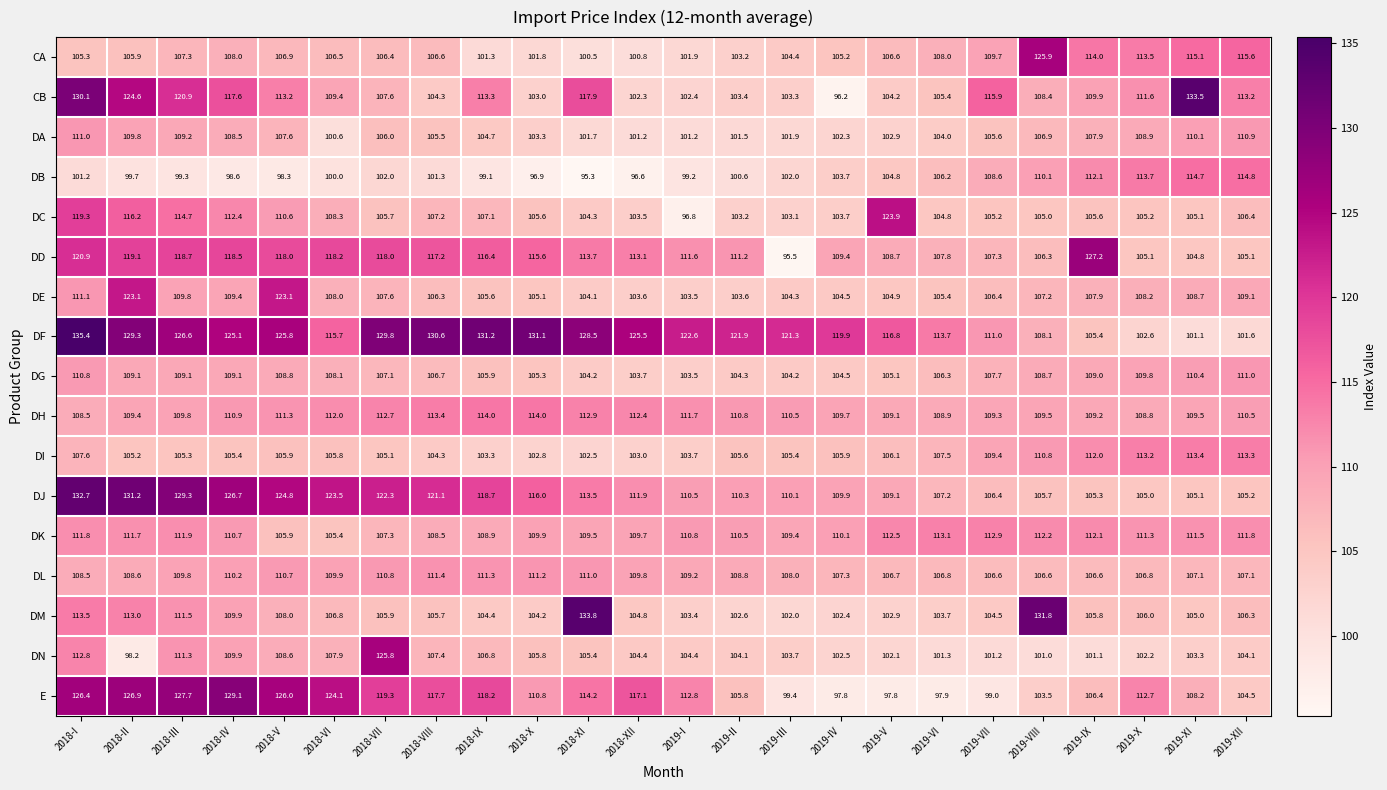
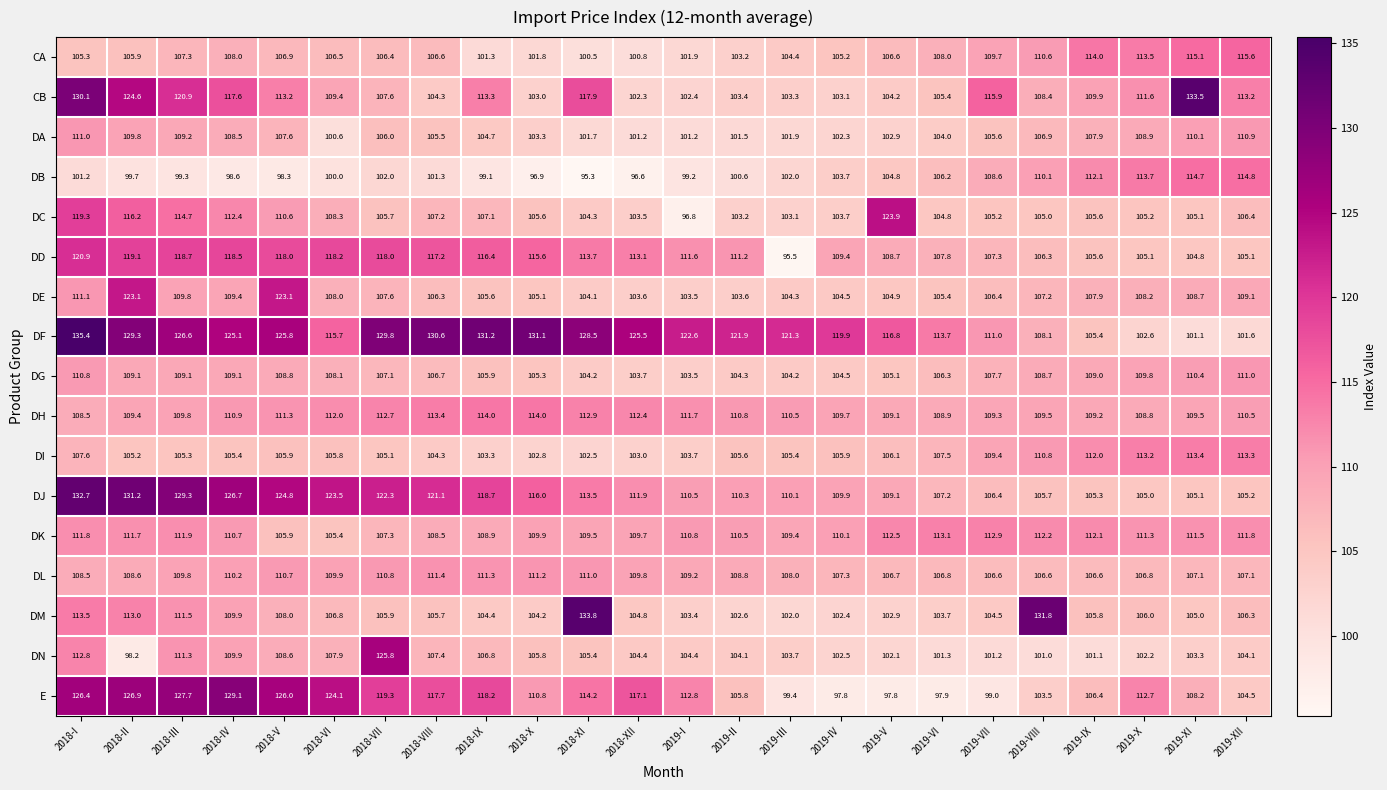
CA, 2019-VIII: 125.9 -> 110.6
CB, 2019-IV: 96.2 -> 103.1
DD, 2019-IX: 127.2 -> 105.6
